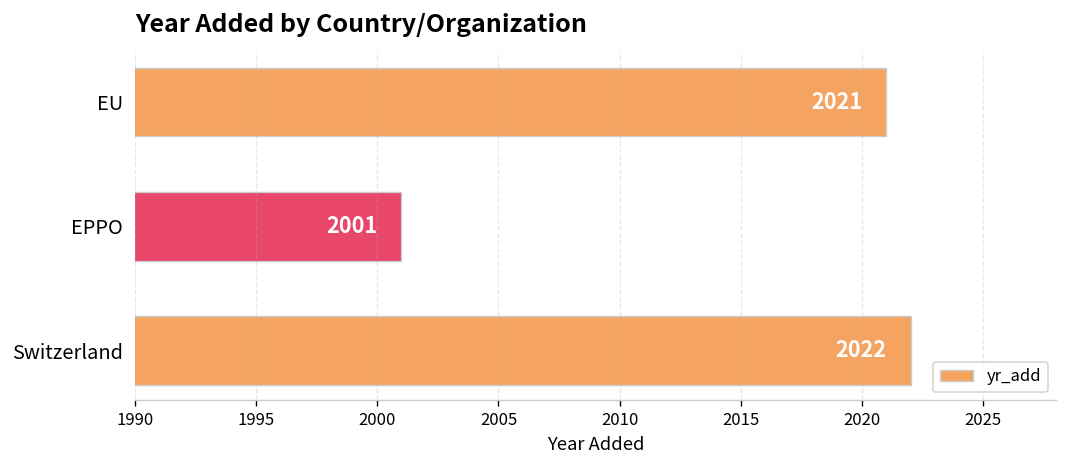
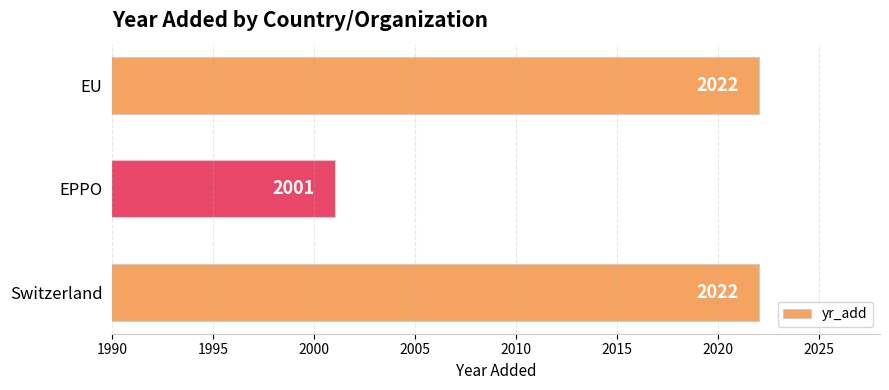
EU: 2021 -> 2022
